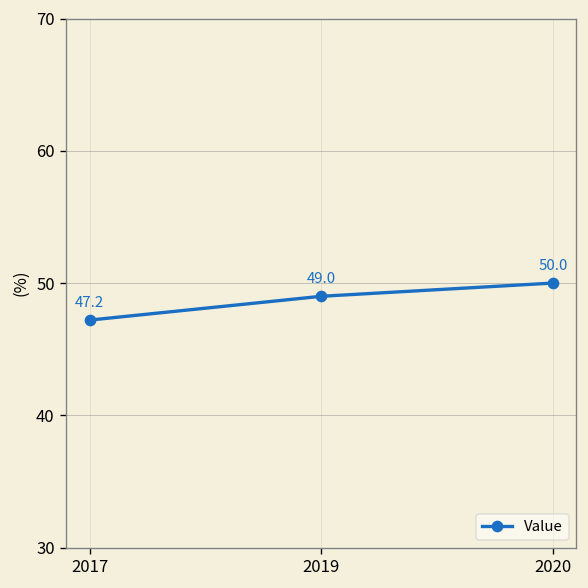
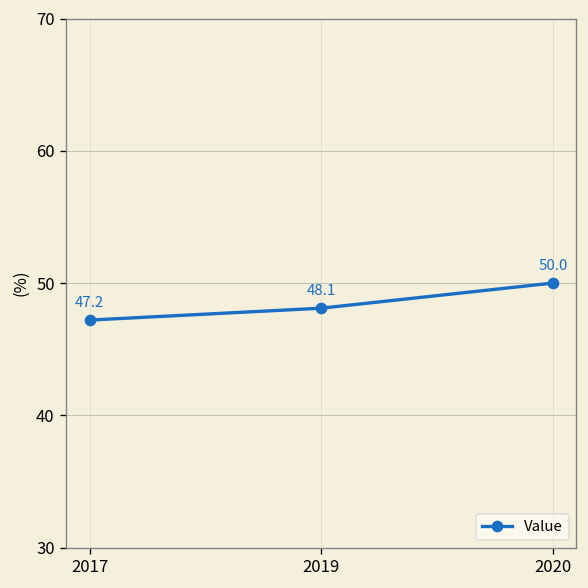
2019: 49.0 -> 48.1
